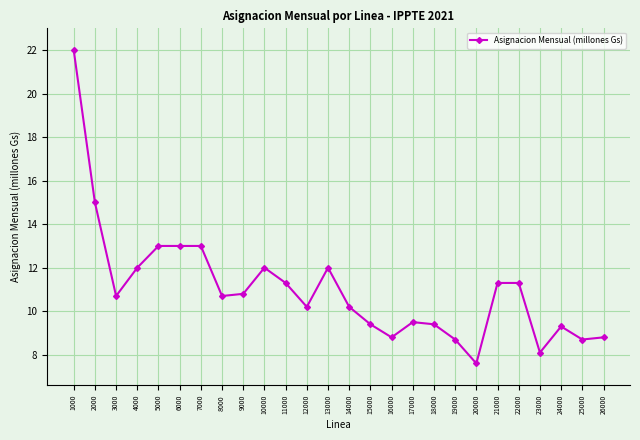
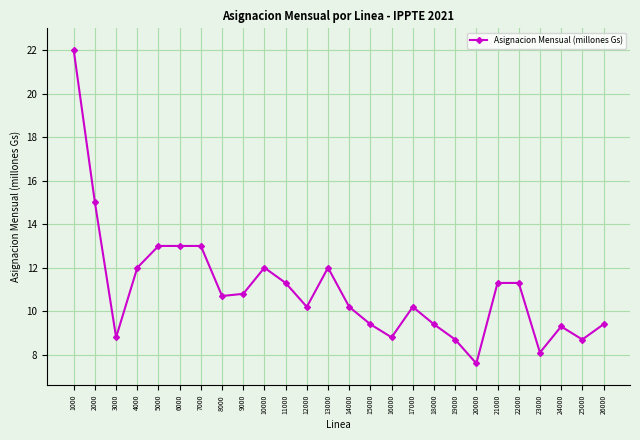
3000: 10.7 -> 8.8
17000: 9.5 -> 10.2
26000: 8.8 -> 9.4
